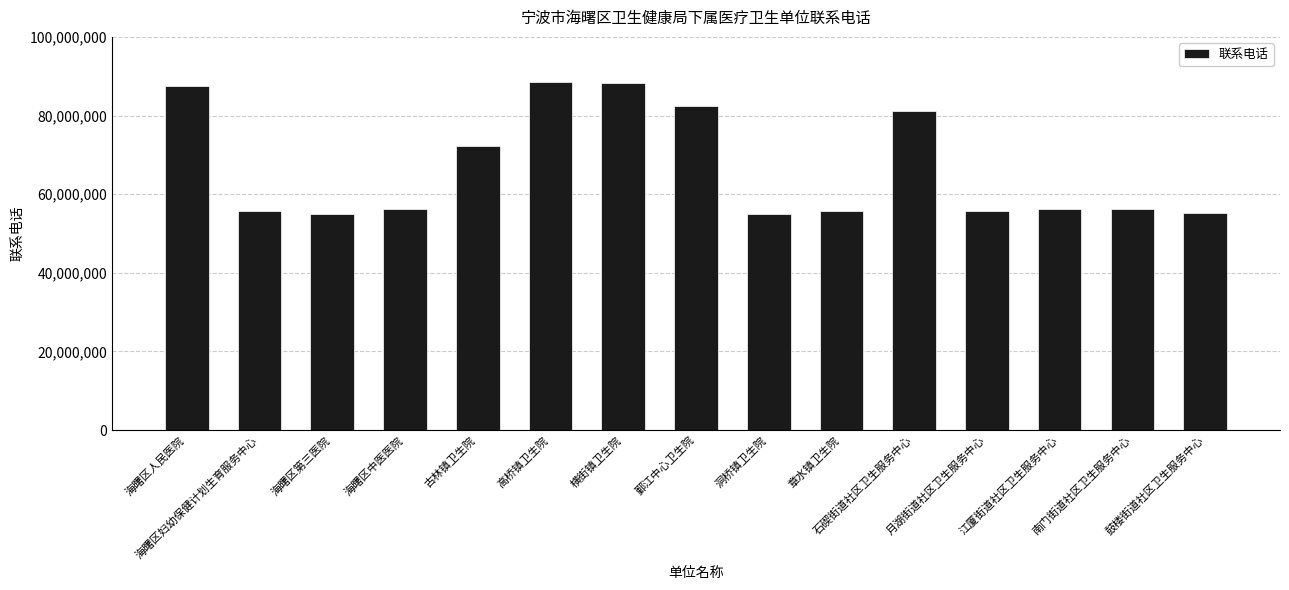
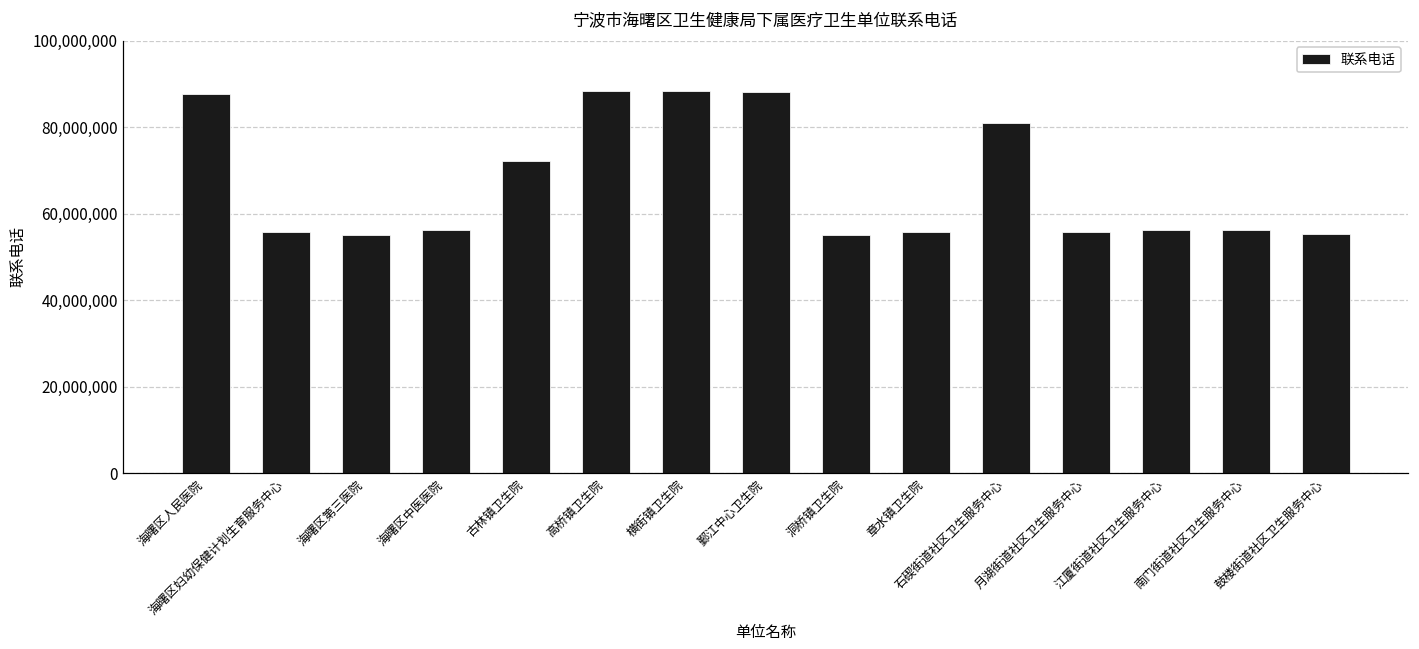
鄞江中心卫生院: 83,000,000 -> 88,000,000
